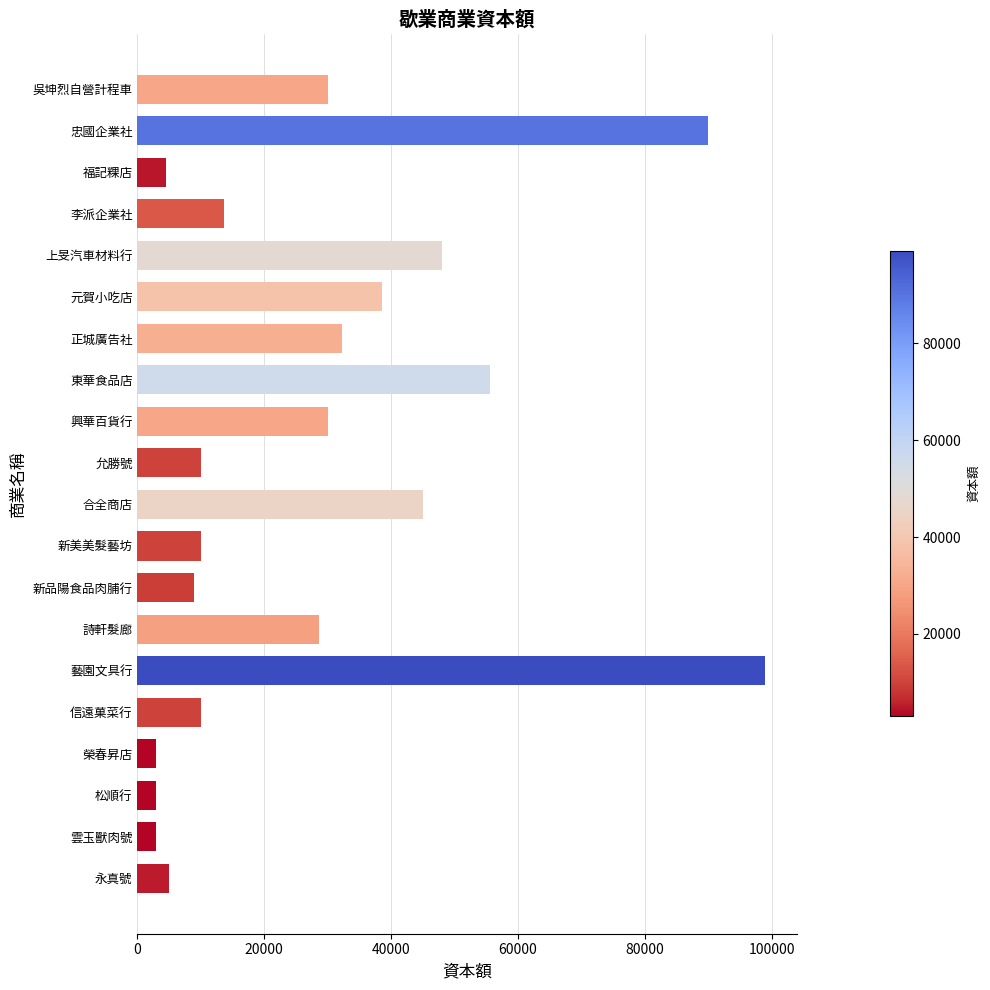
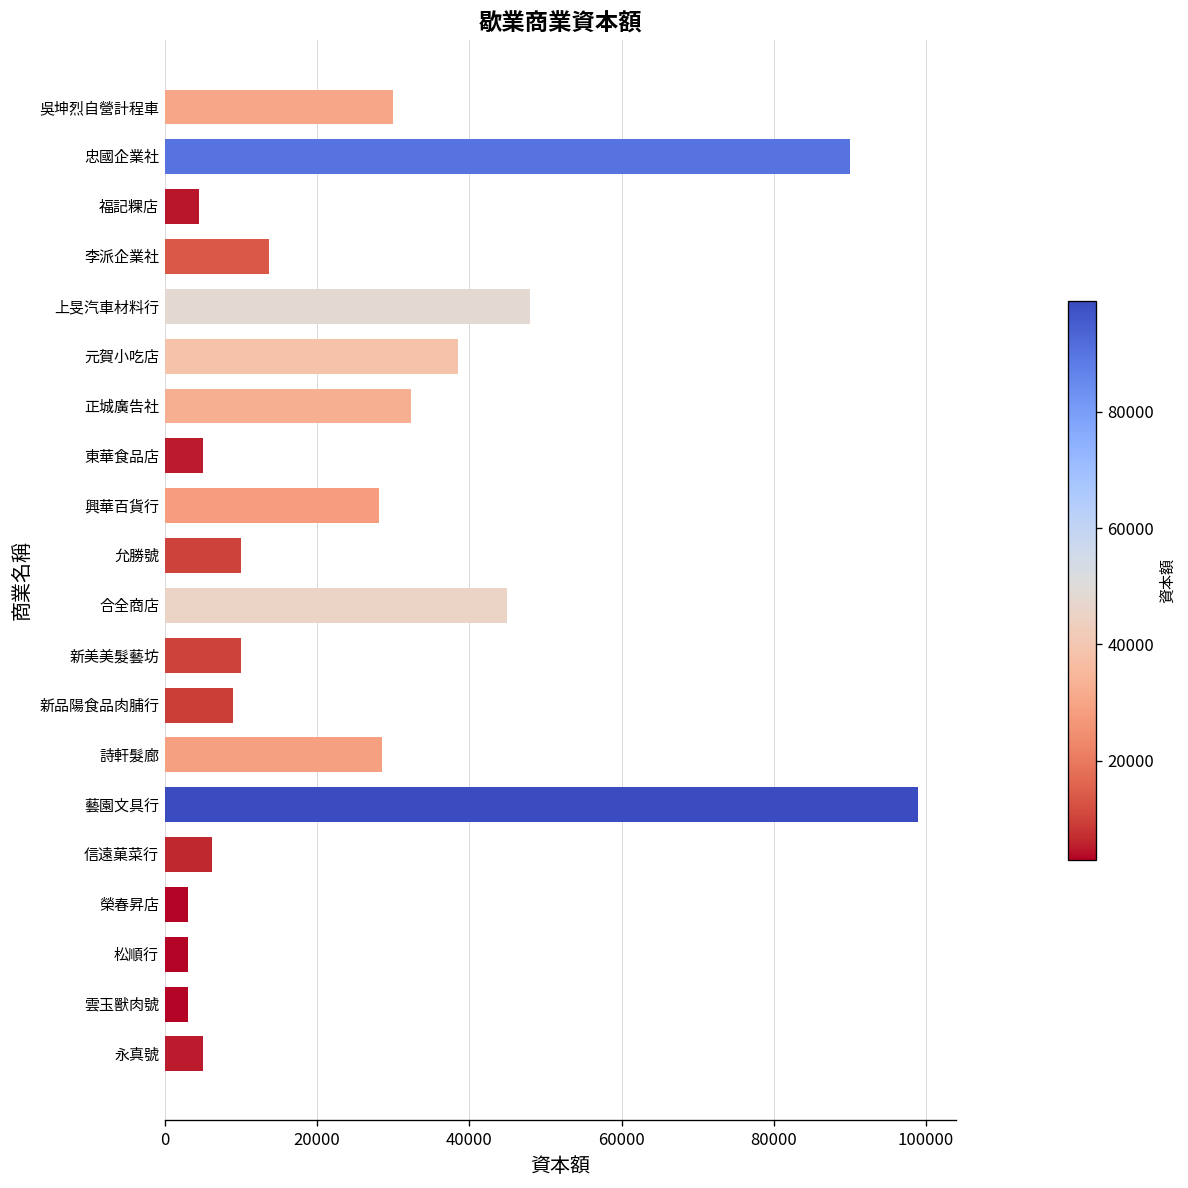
東華食品店: 56000 -> 5000
興華百貨行: 30000 -> 28000
信遠菓菜行: 10000 -> 6000
